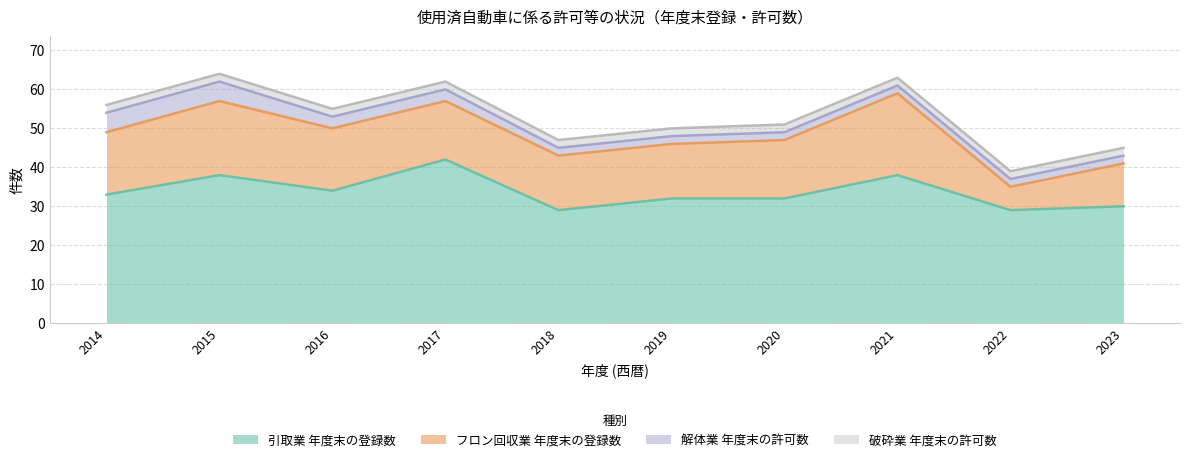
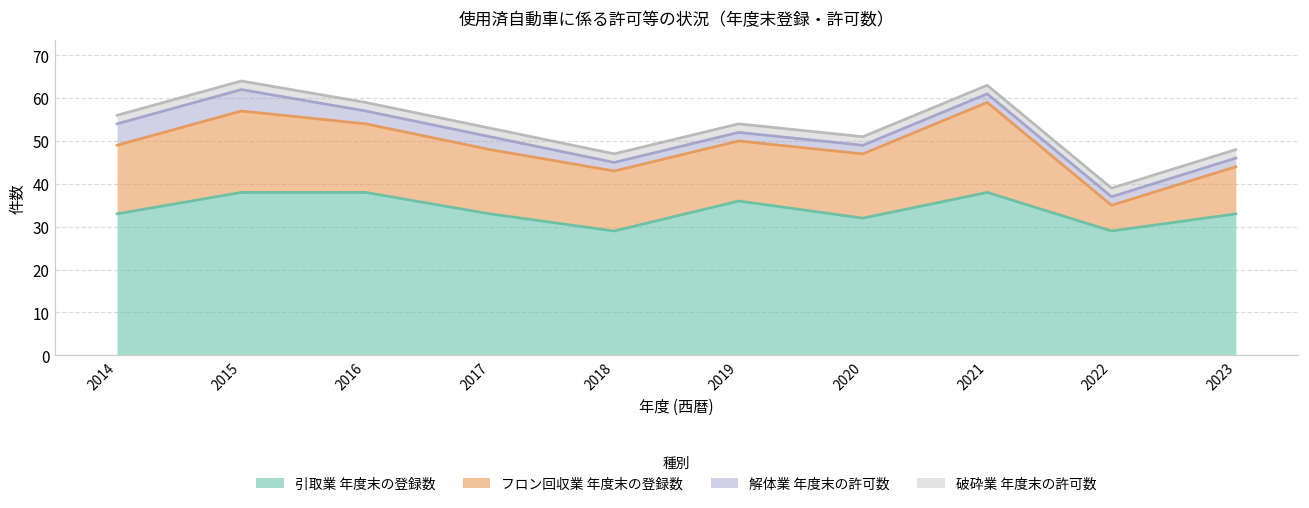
引取業 年度末の登録数, 2016: 34 -> 38
引取業 年度末の登録数, 2017: 42 -> 33
引取業 年度末の登録数, 2019: 32 -> 36
引取業 年度末の登録数, 2023: 30 -> 33
